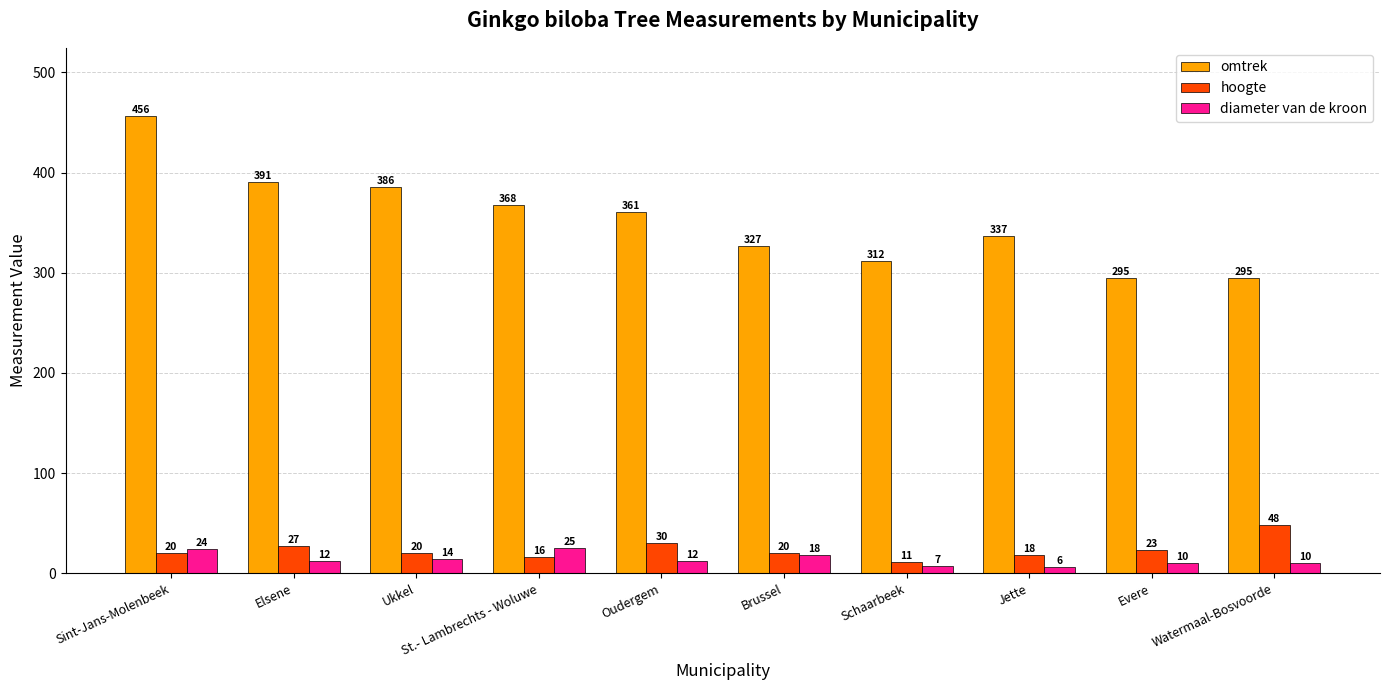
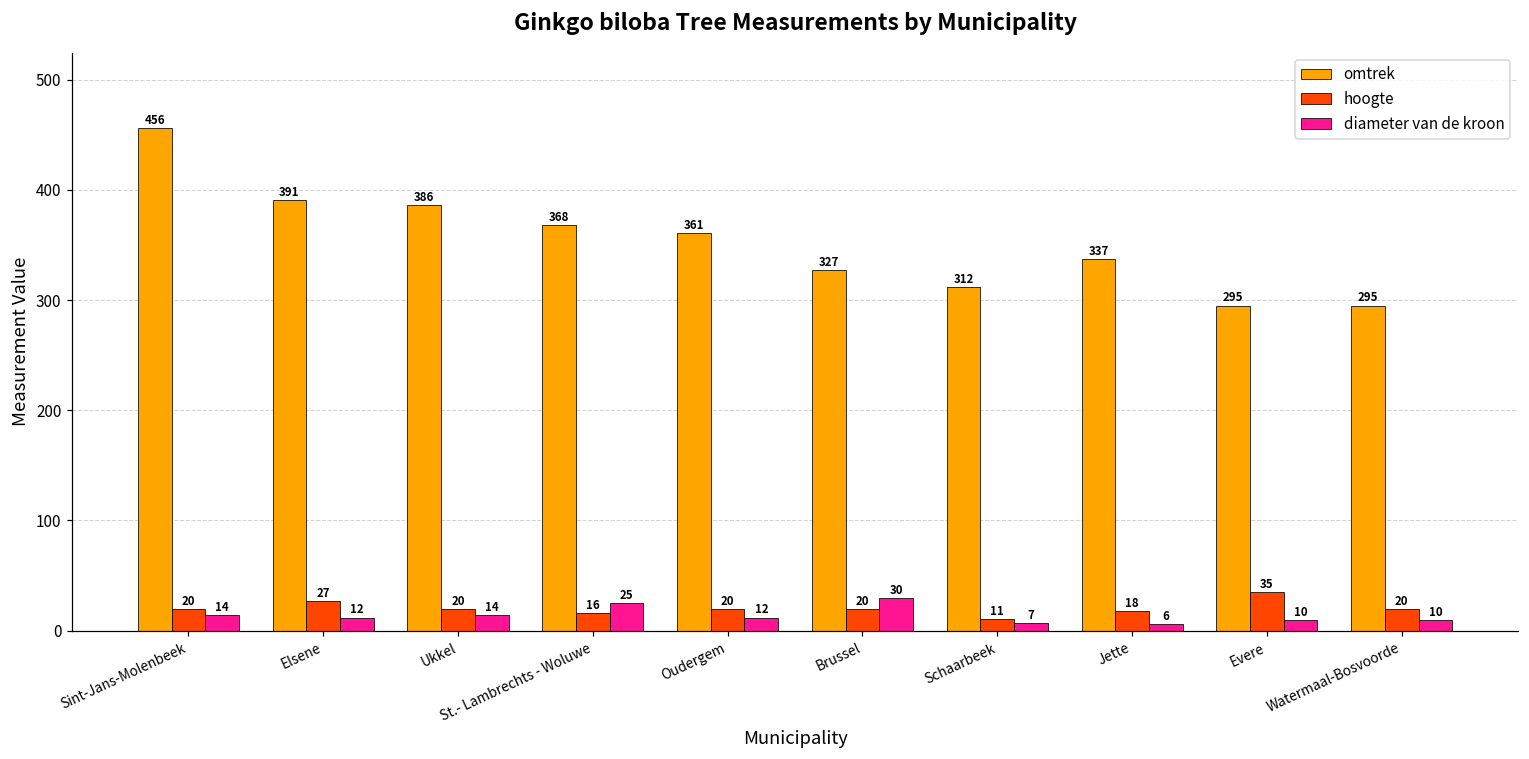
diameter van de kroon, Sint-Jans-Molenbeek: 24 -> 14
hoogte, Oudergem: 30 -> 20
diameter van de kroon, Brussel: 18 -> 30
hoogte, Evere: 23 -> 35
hoogte, Watermaal-Bosvoorde: 48 -> 20
